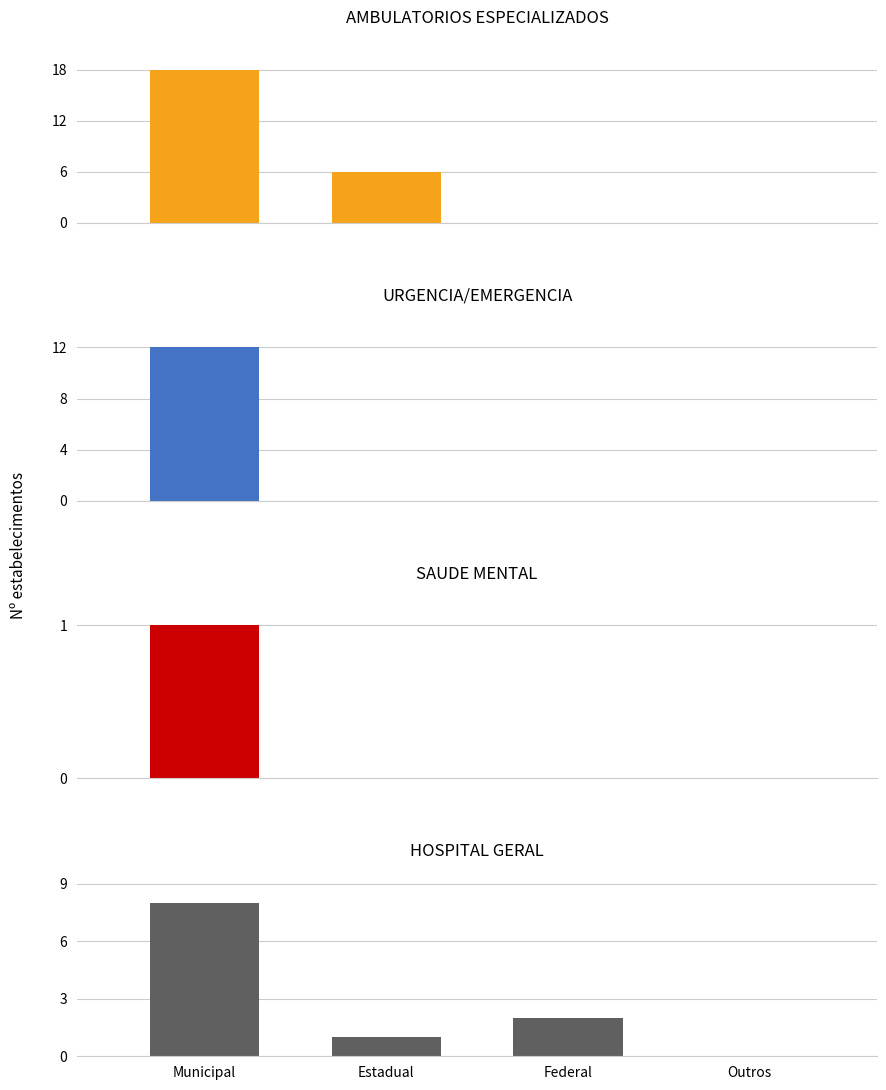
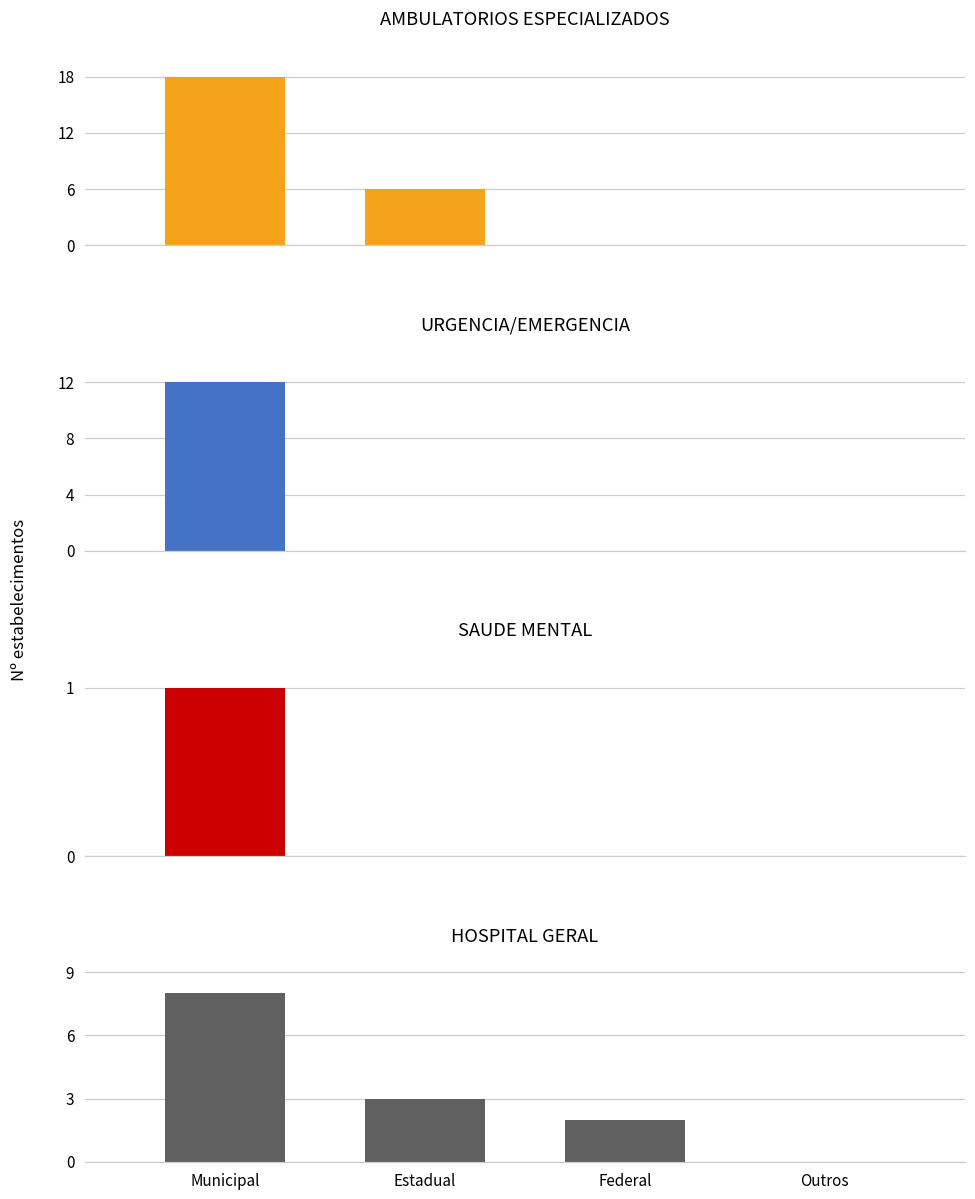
HOSPITAL GERAL, Estadual: 1 -> 3
